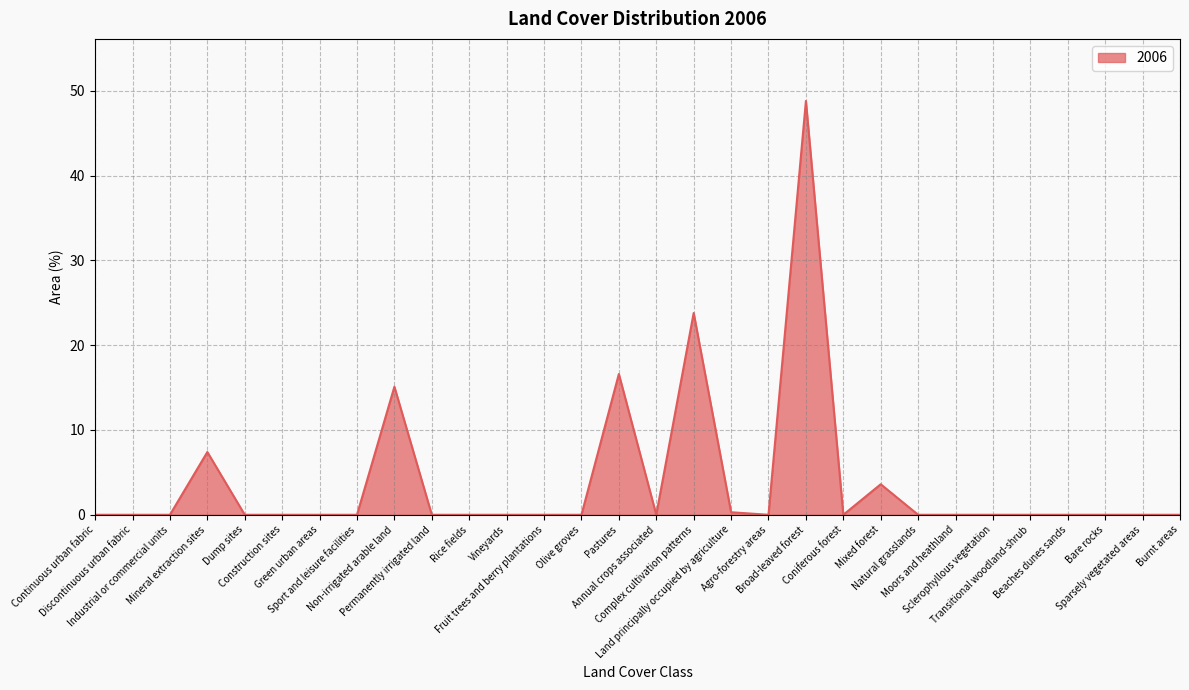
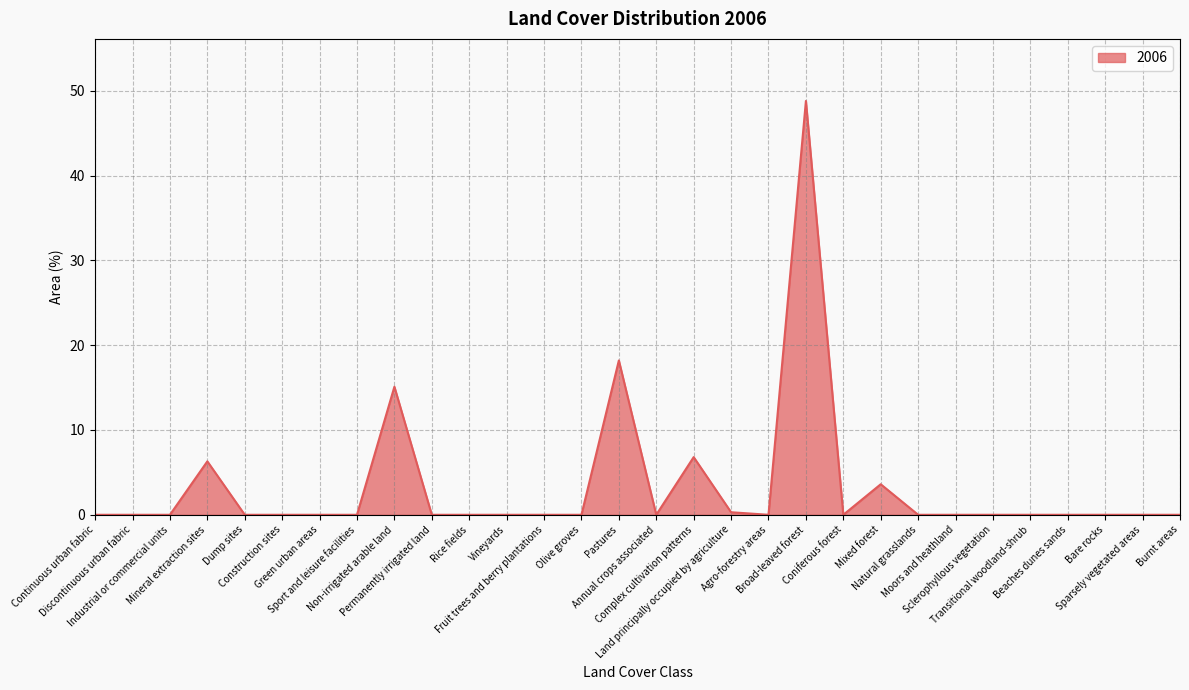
Mineral extraction sites: 7 -> 6
Pastures: 17 -> 18
Complex cultivation patterns: 24 -> 7
